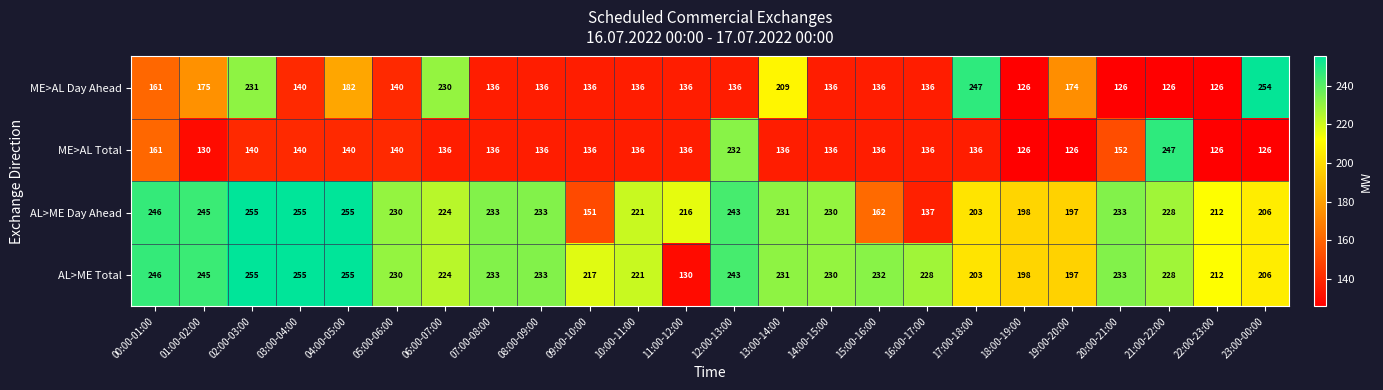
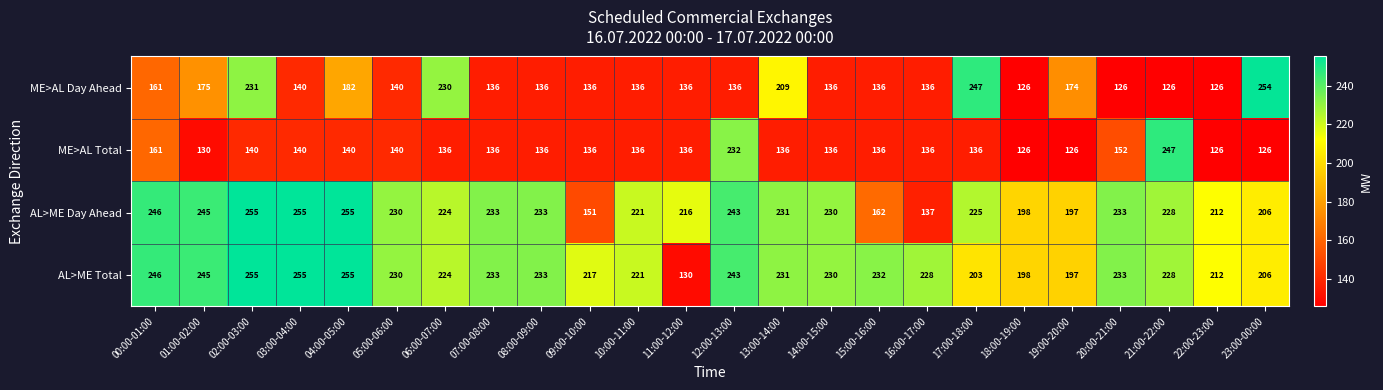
AL>ME Day Ahead, 17:00-18:00: 203 -> 225
